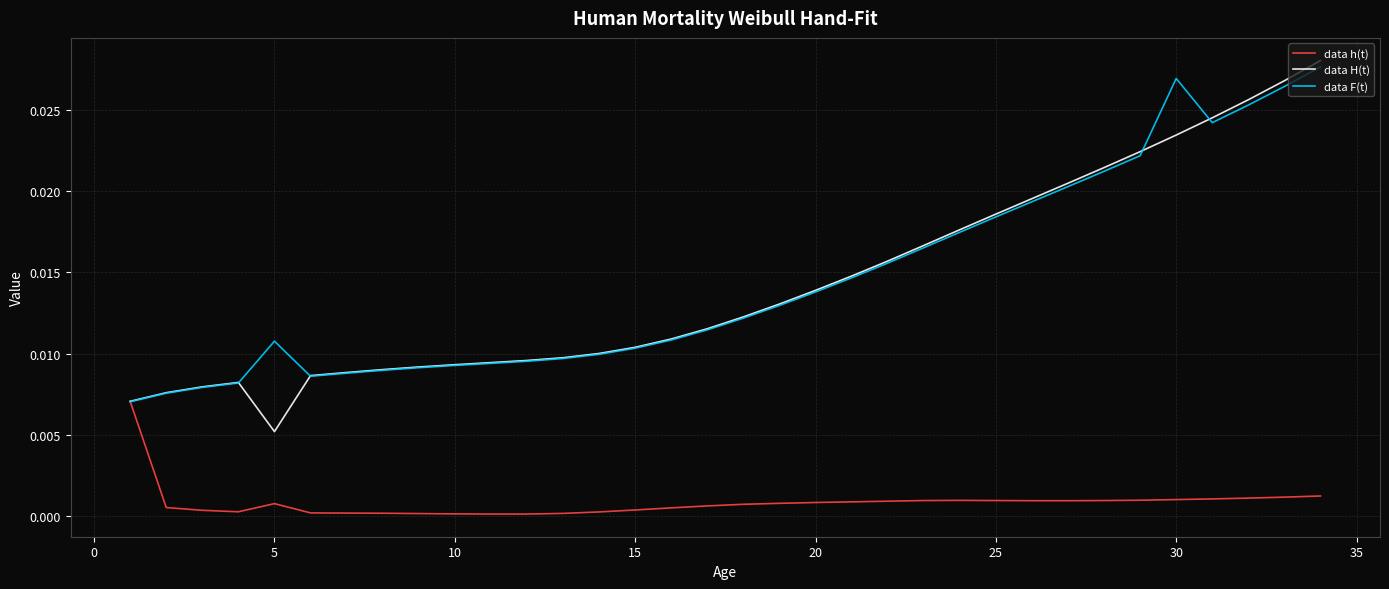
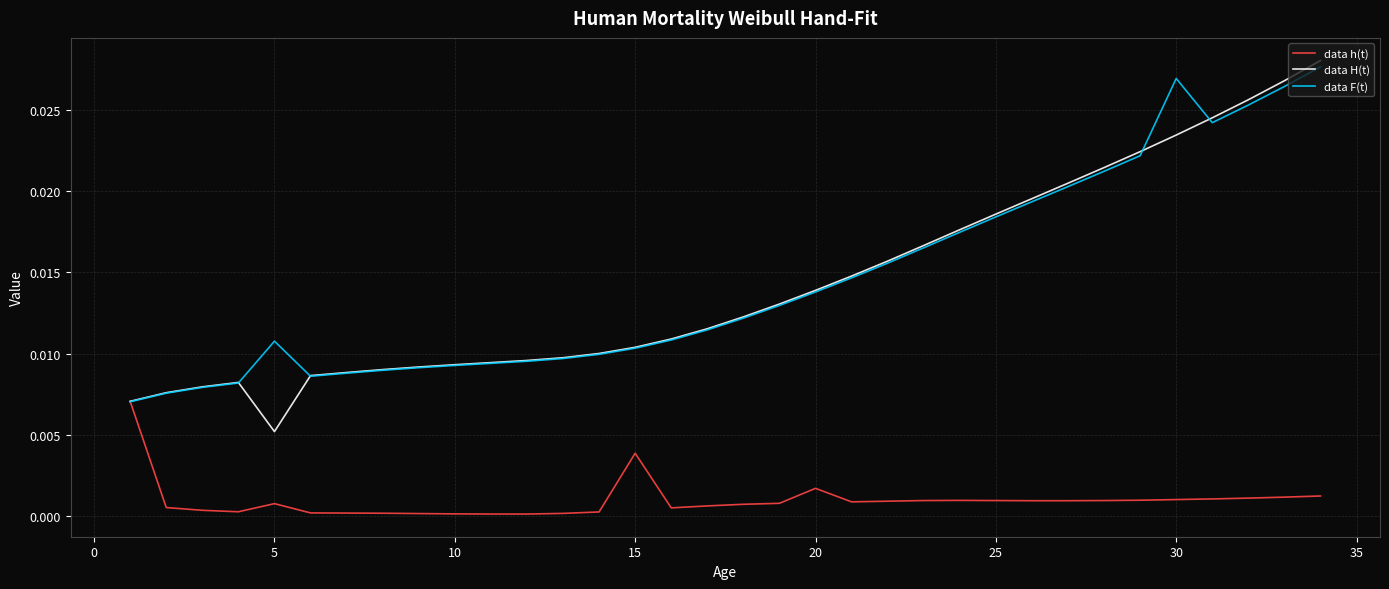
data h(t), 15: 0.0004 -> 0.0039
data h(t), 20: 0.0008 -> 0.0017
